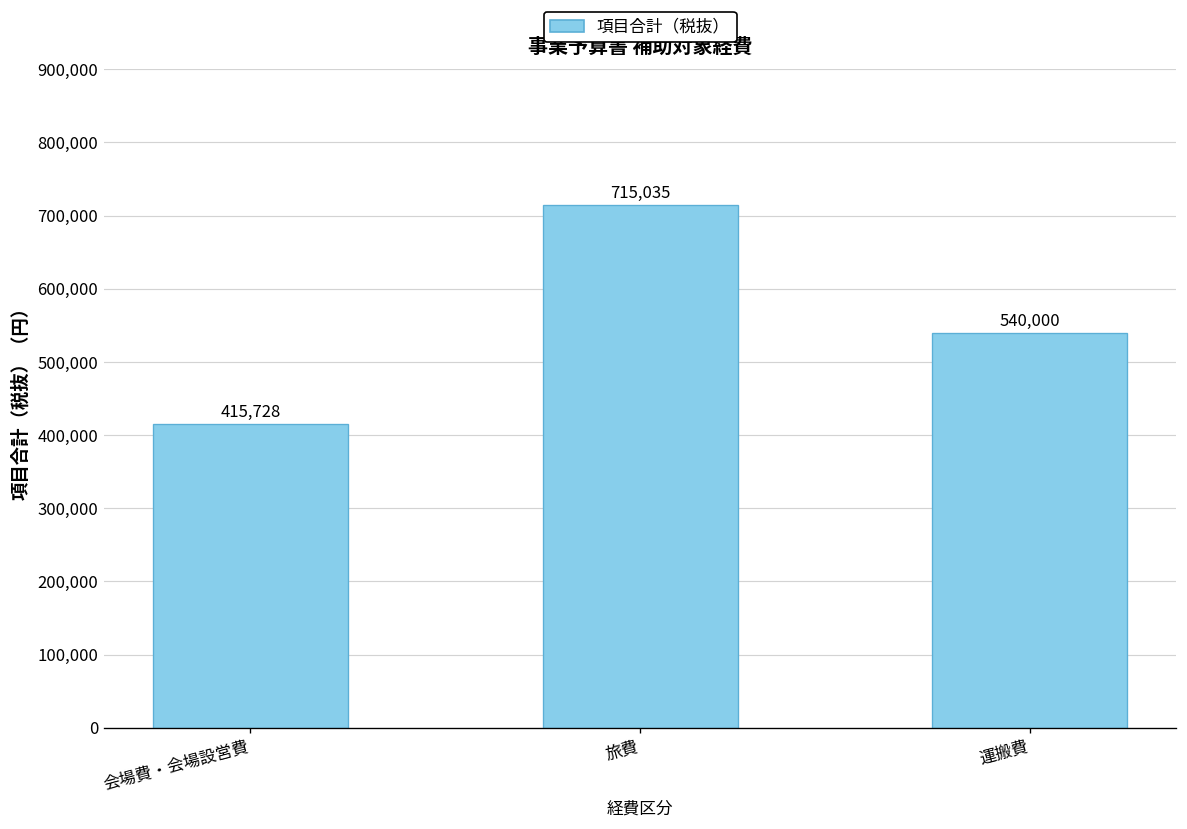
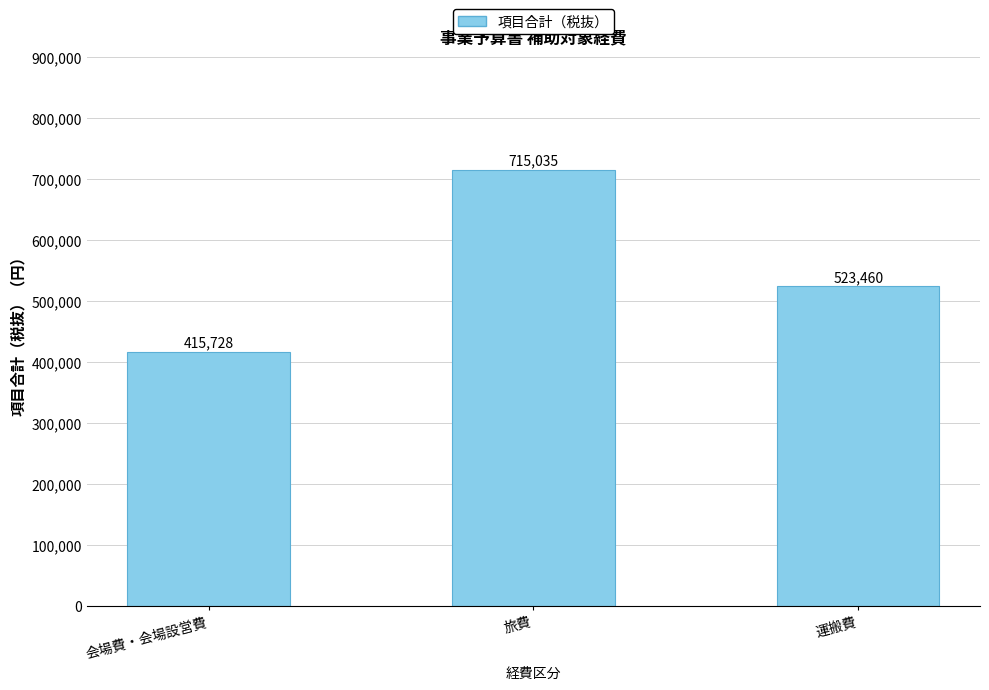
運搬費: 540,000 -> 523,460
